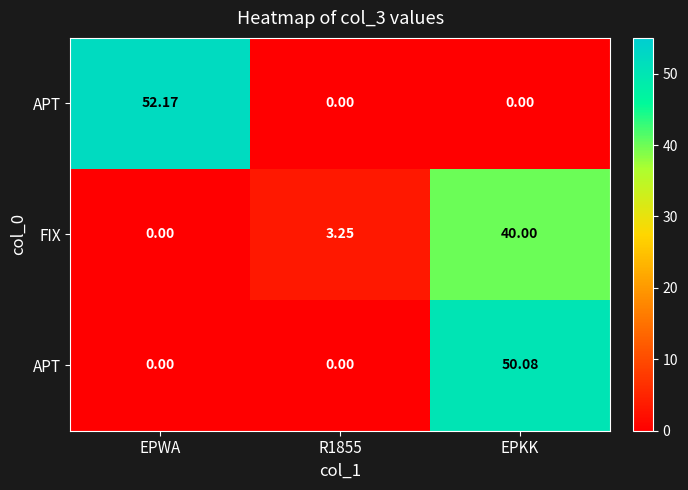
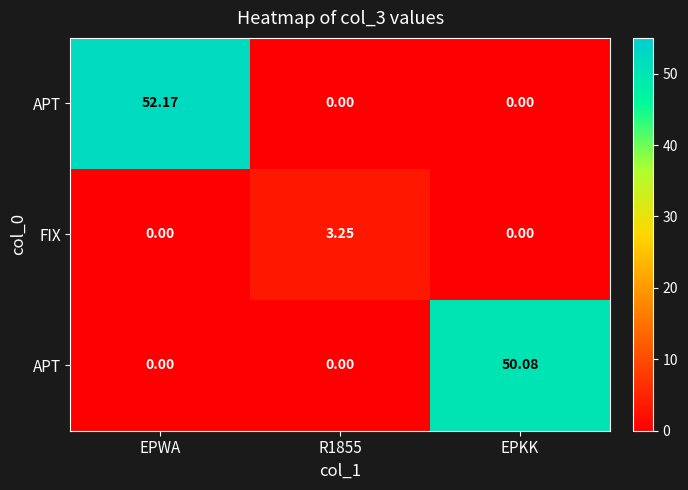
FIX, EPKK: 40.00 -> 0.00
